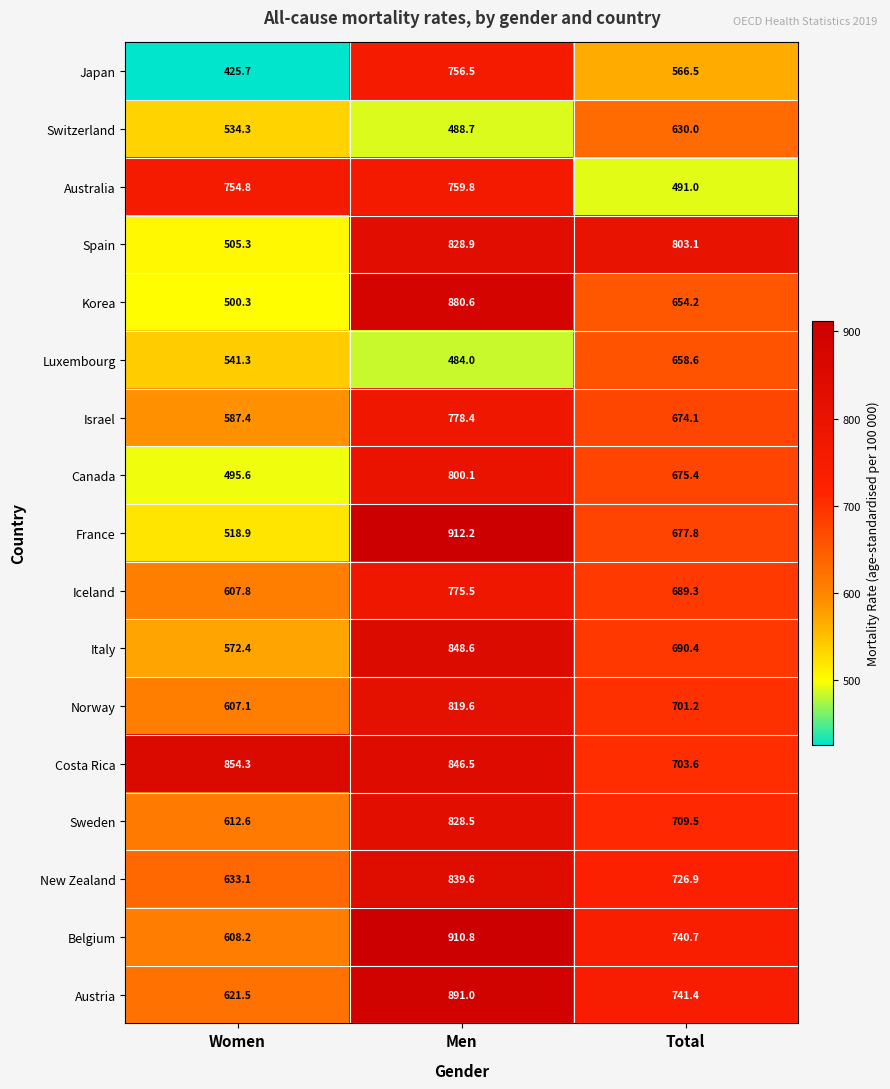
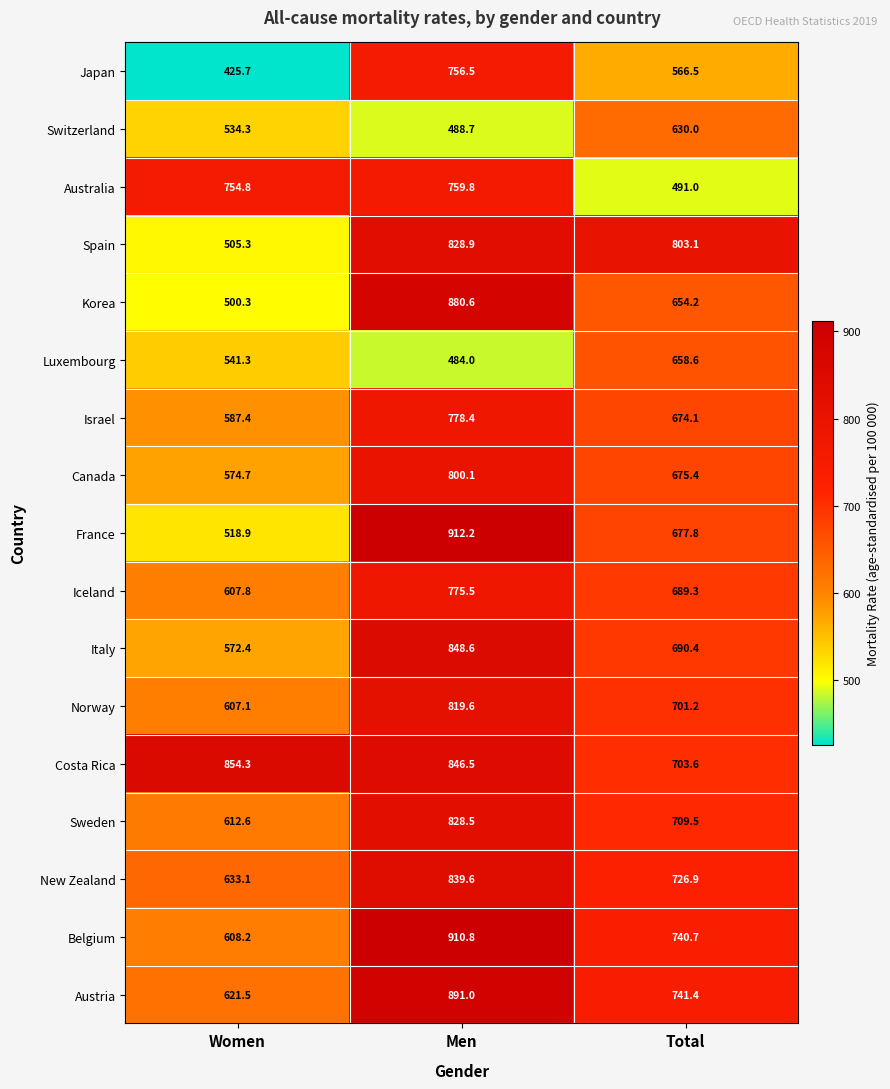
Canada, Women: 495.6 -> 574.7
